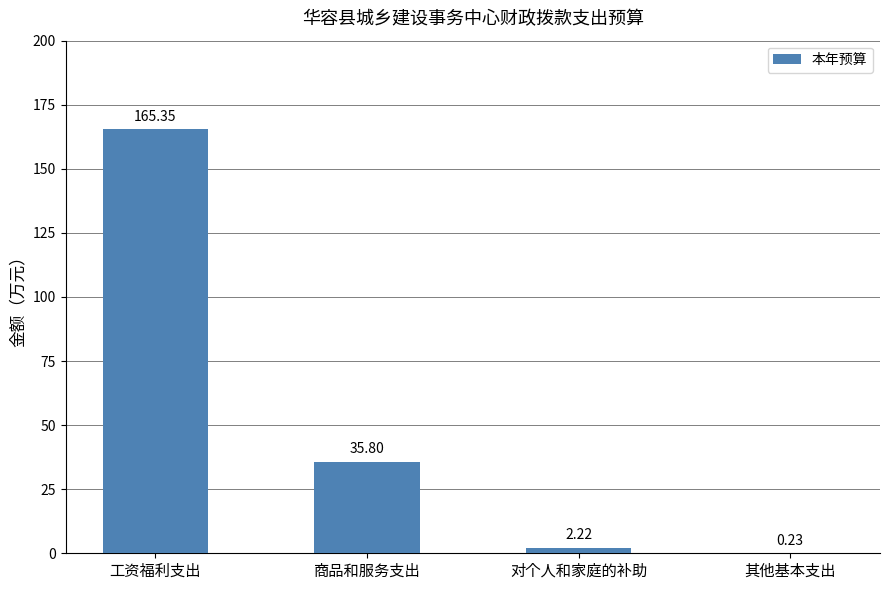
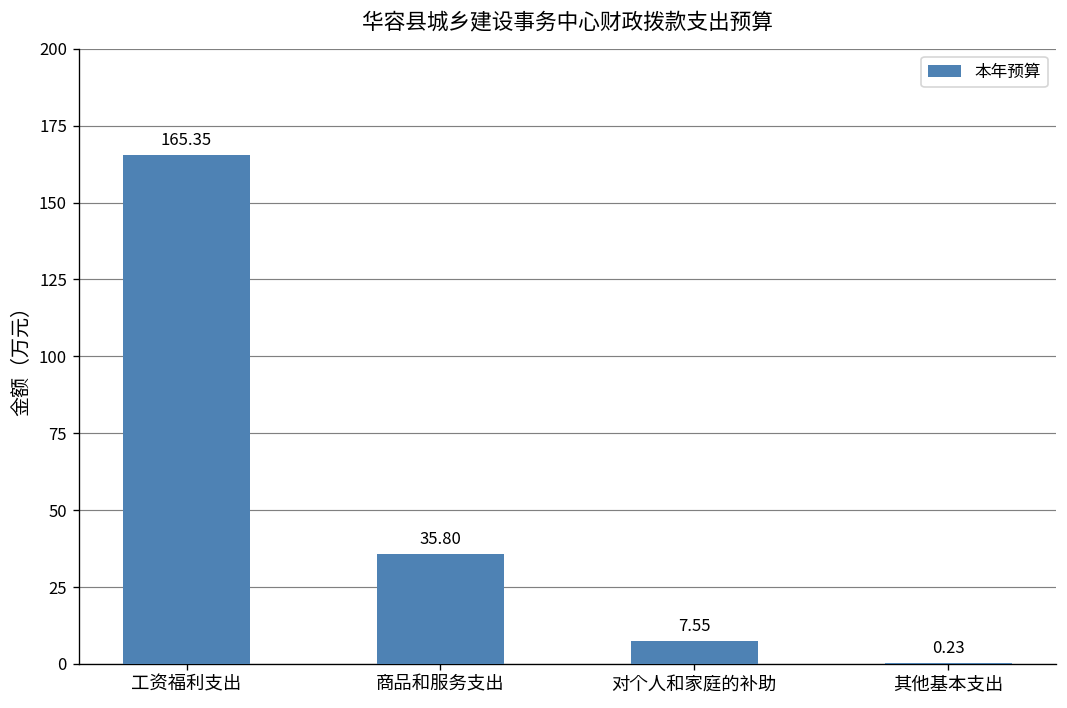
对个人和家庭的补助: 2.22 -> 7.55
